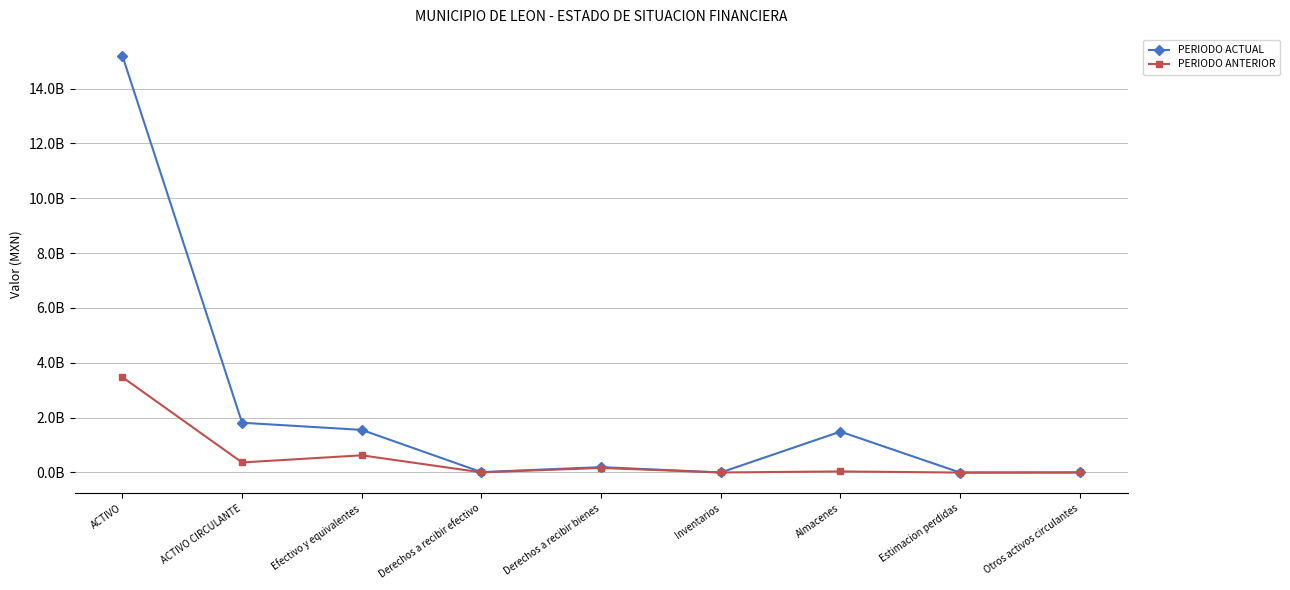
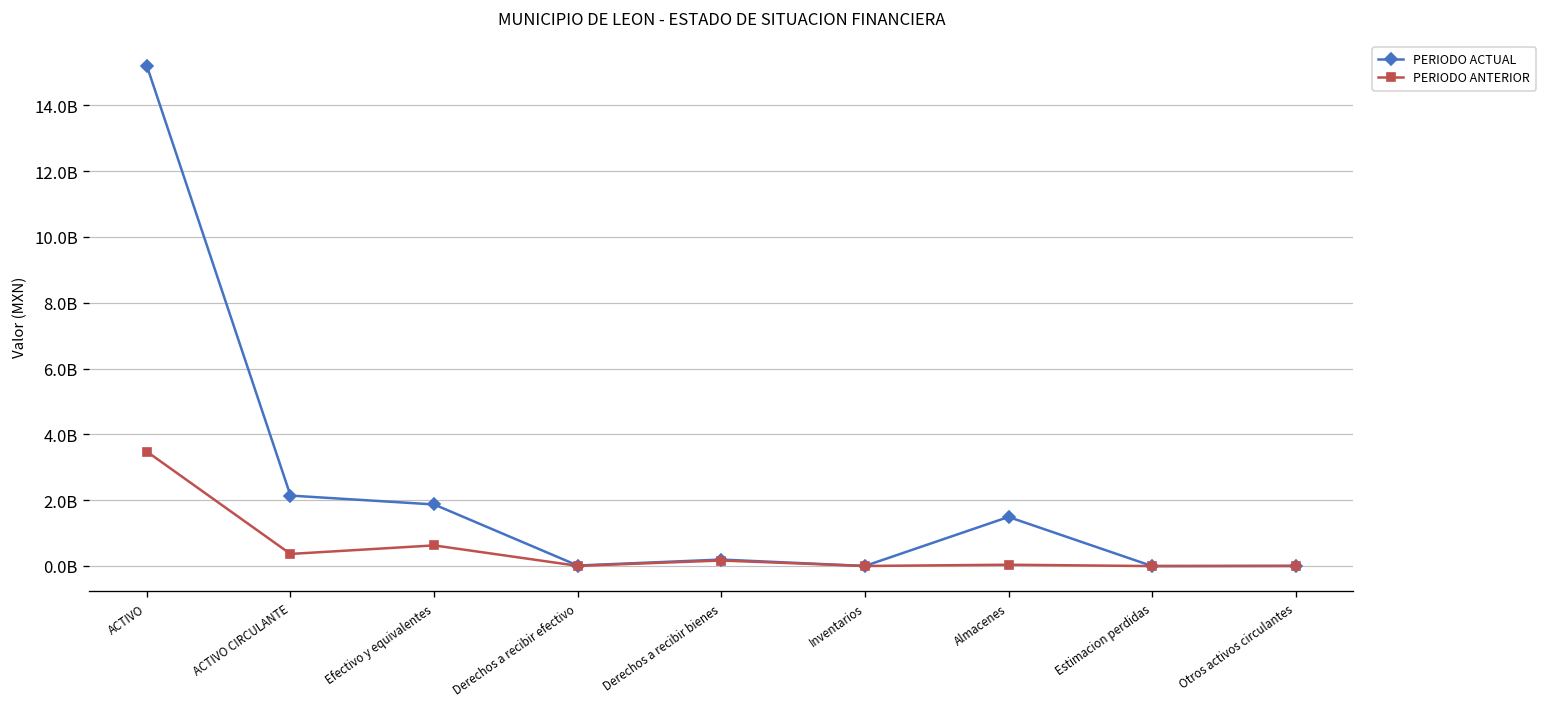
PERIODO ACTUAL, ACTIVO CIRCULANTE: 1800000000 -> 2100000000
PERIODO ACTUAL, Efectivo y equivalentes: 1600000000 -> 1900000000
